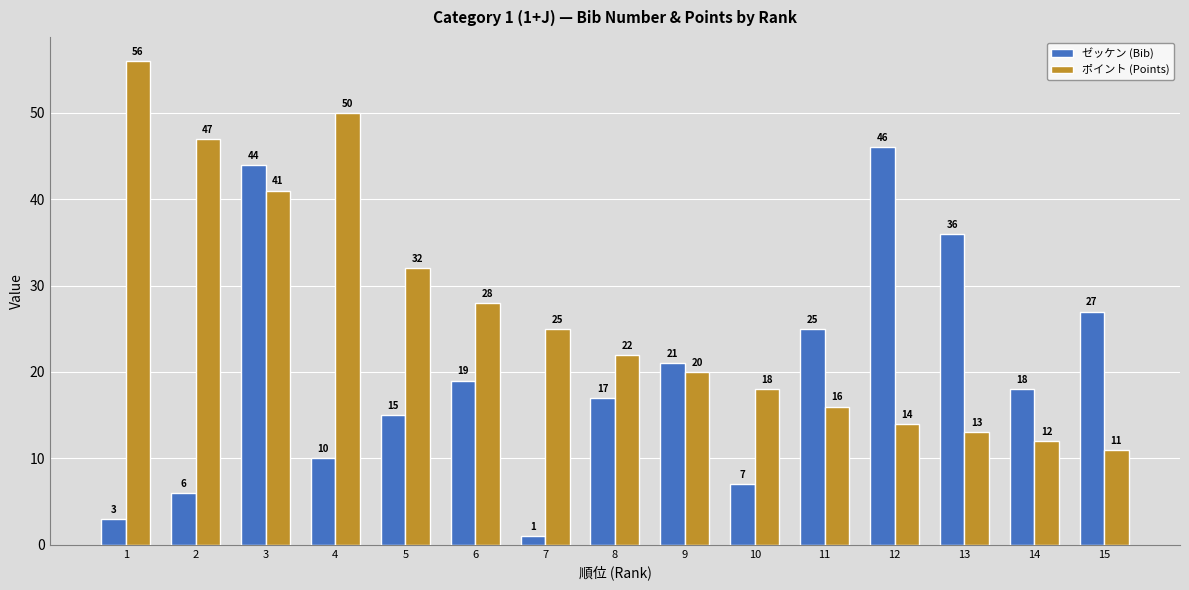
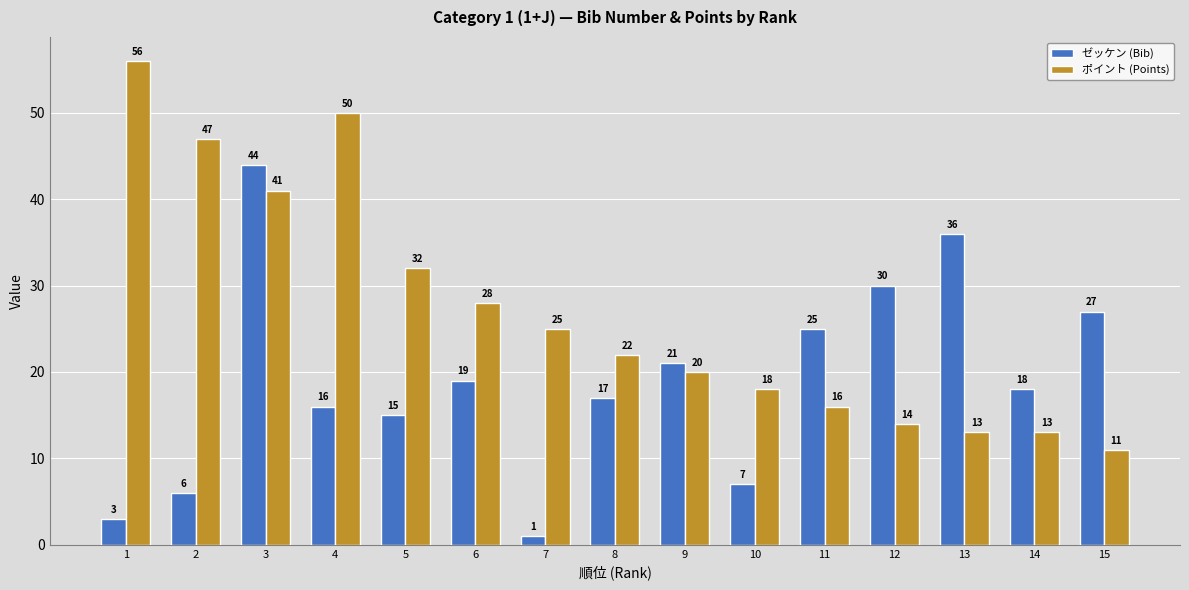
ゼッケン (Bib), 4: 10 -> 16
ゼッケン (Bib), 12: 46 -> 30
ポイント (Points), 14: 12 -> 13
